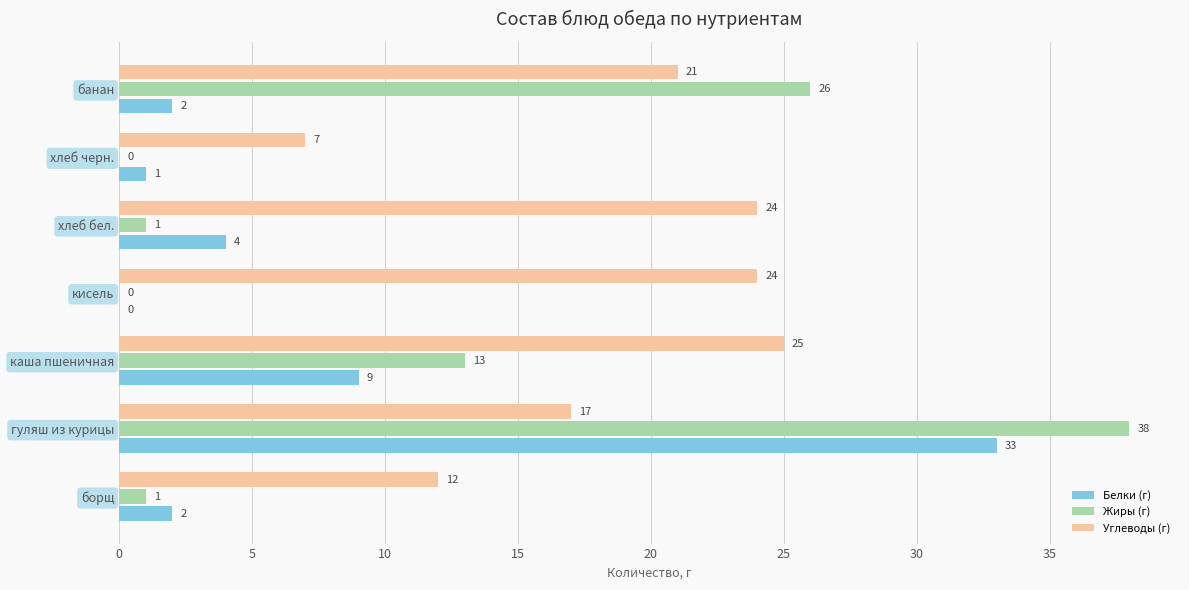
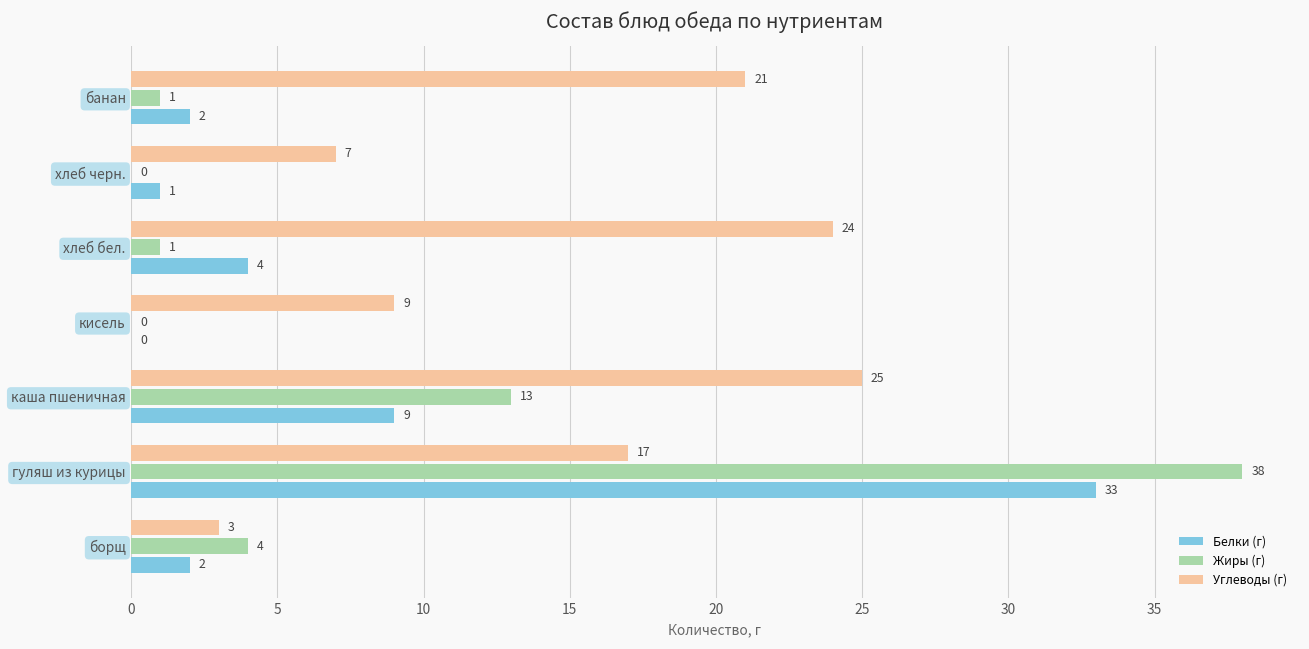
Жиры (г), банан: 26 -> 1
Углеводы (г), кисель: 24 -> 9
Углеводы (г), борщ: 12 -> 3
Жиры (г), борщ: 1 -> 4
